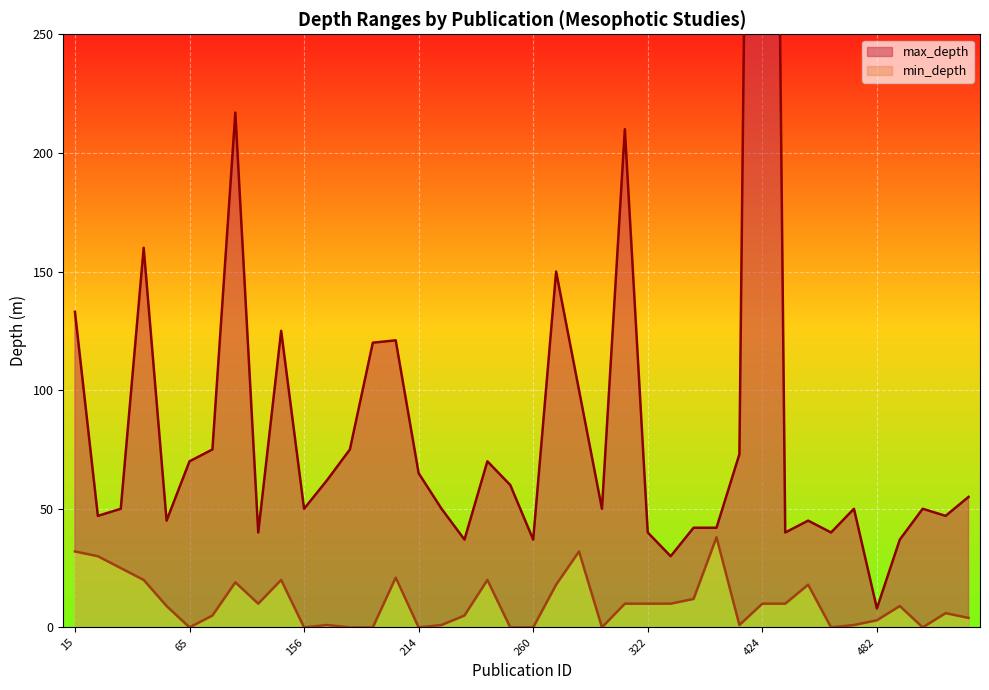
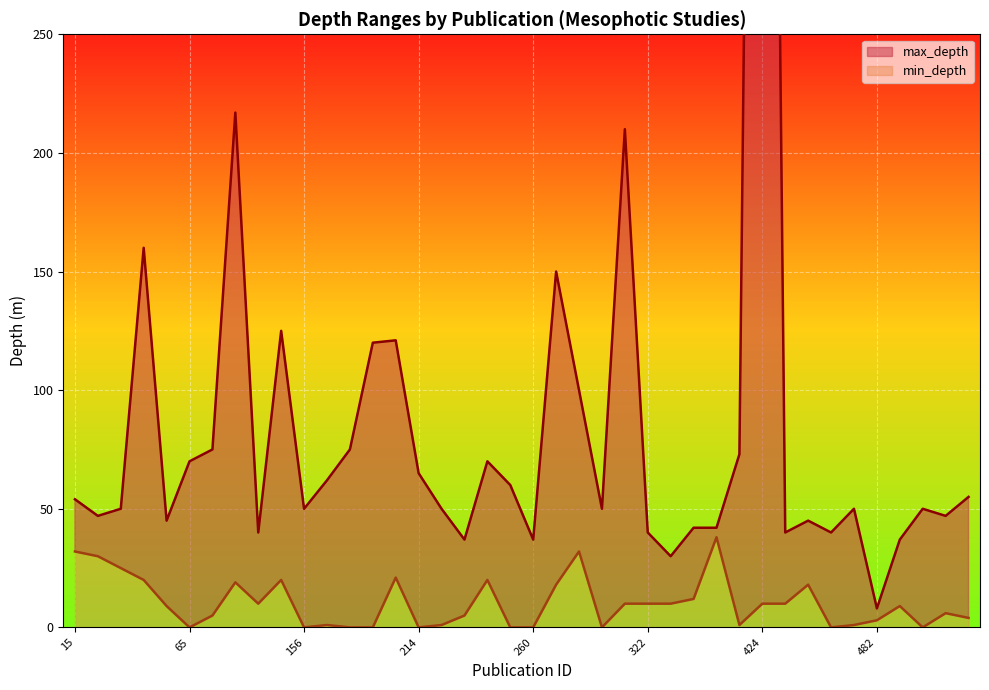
max_depth, 15: 133 -> 54
